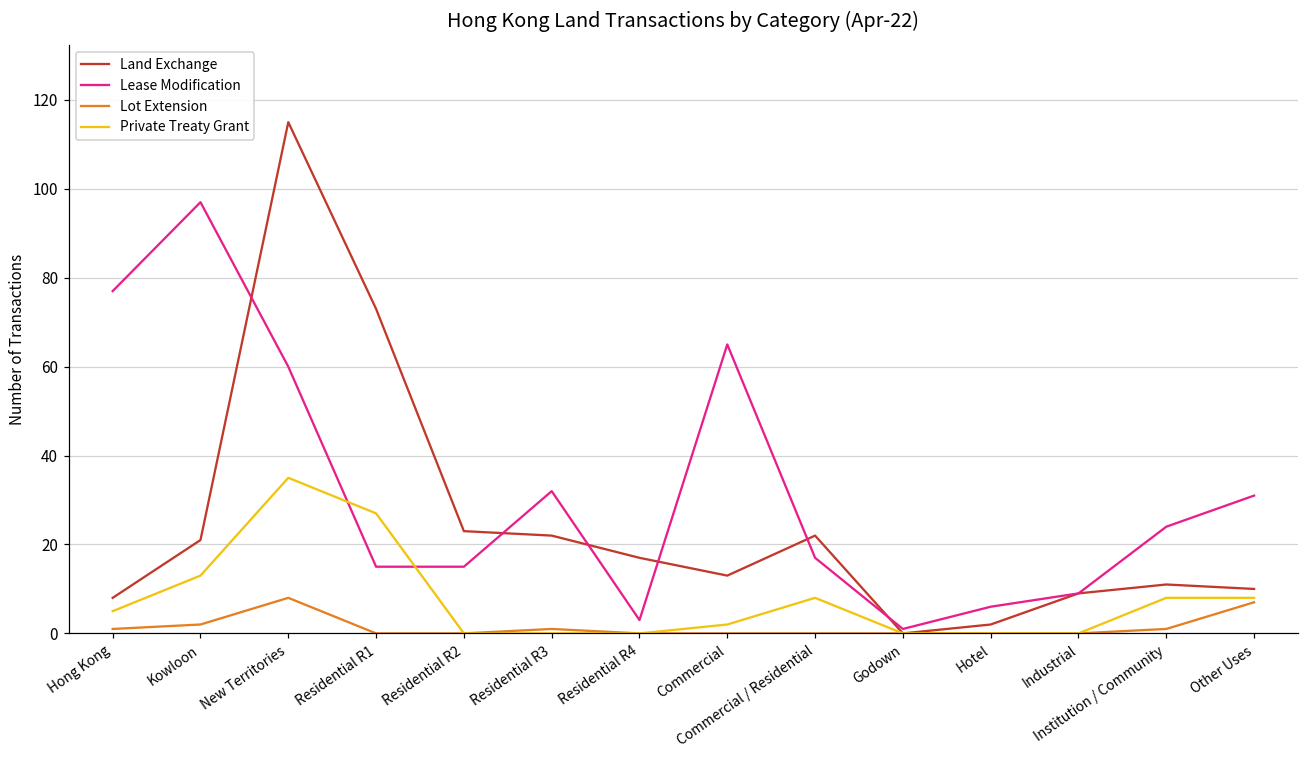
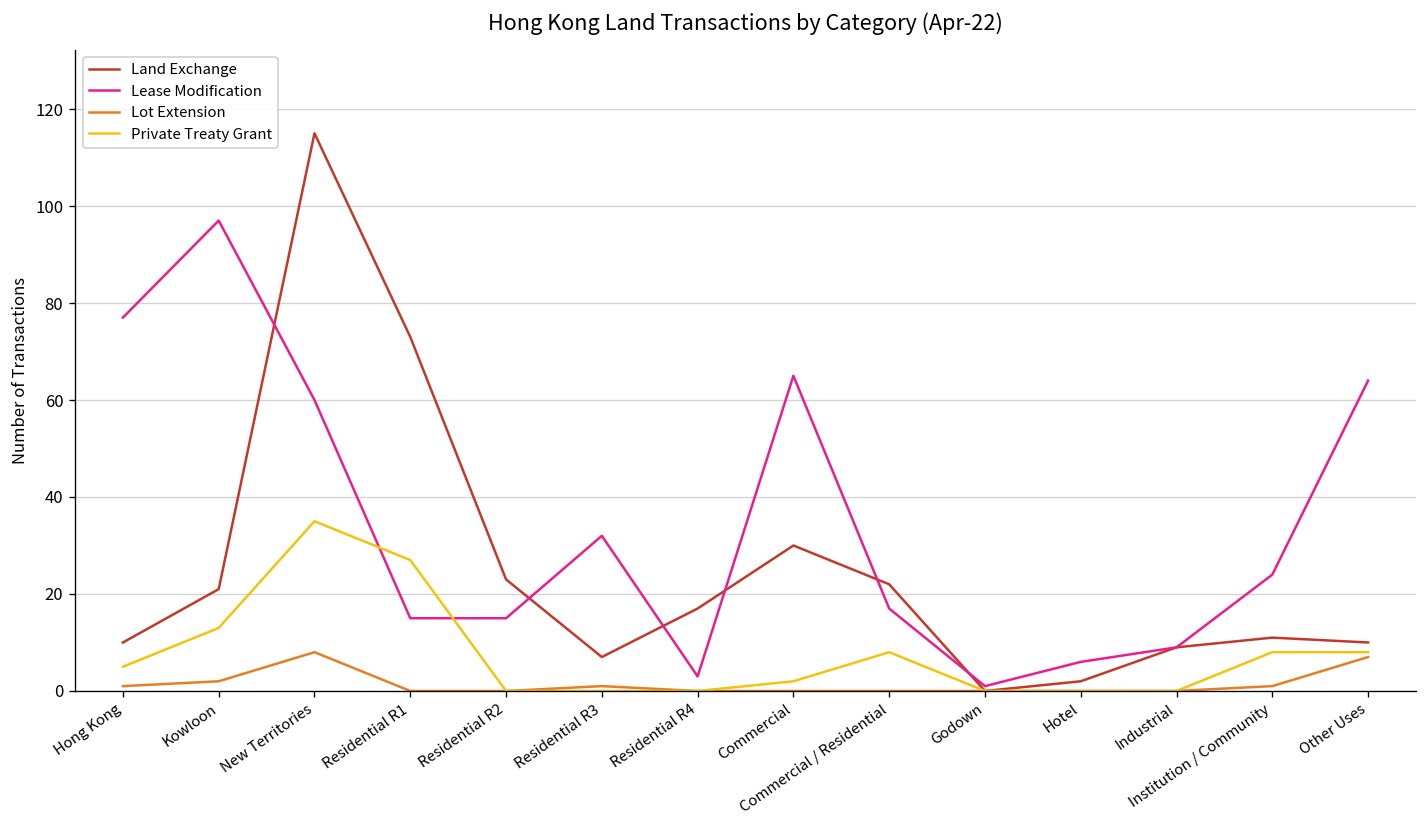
Land Exchange, Hong Kong: 8 -> 10
Land Exchange, Residential R3: 22 -> 7
Land Exchange, Commercial: 13 -> 30
Lease Modification, Other Uses: 31 -> 64
